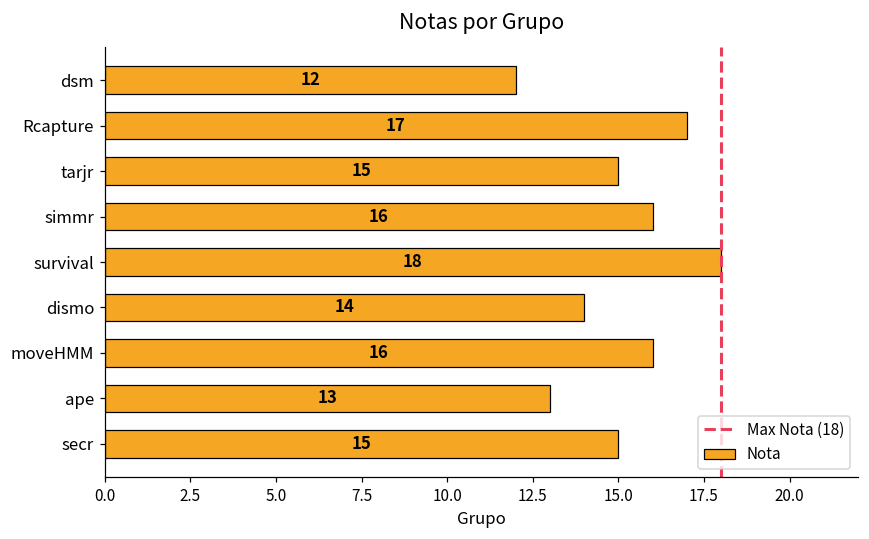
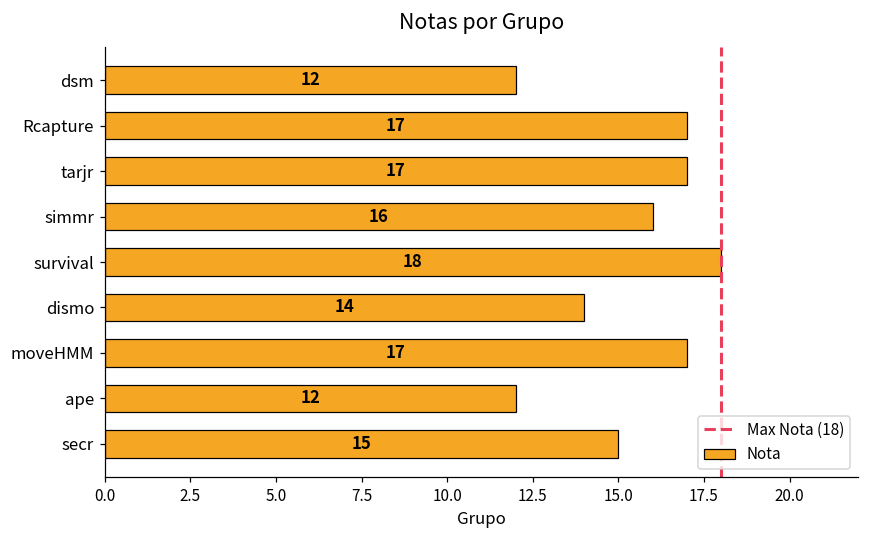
tarjr: 15 -> 17
moveHMM: 16 -> 17
ape: 13 -> 12
